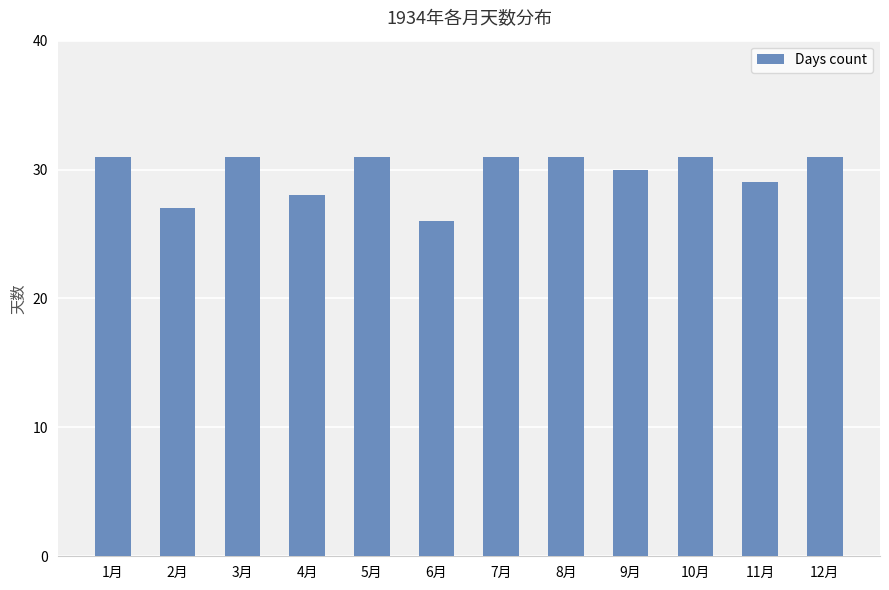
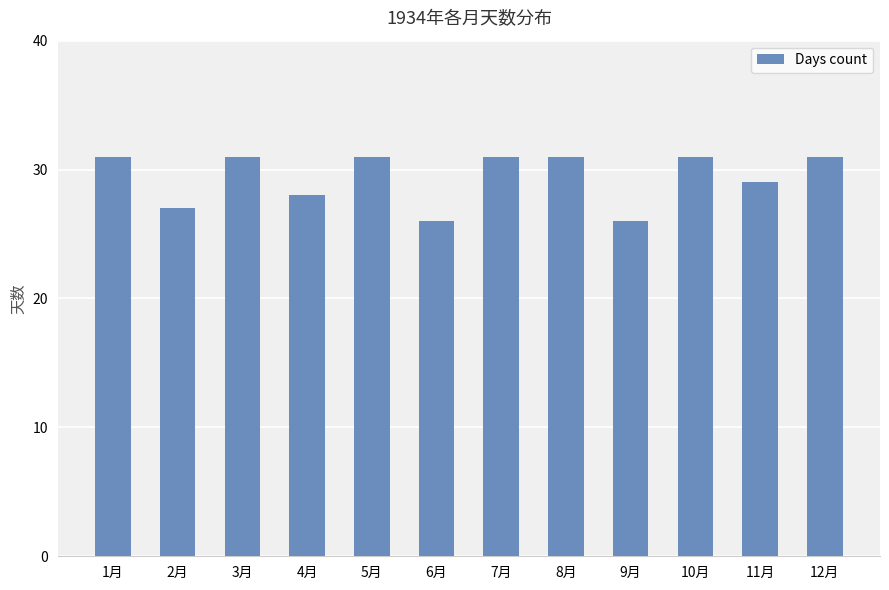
9月: 30 -> 26
